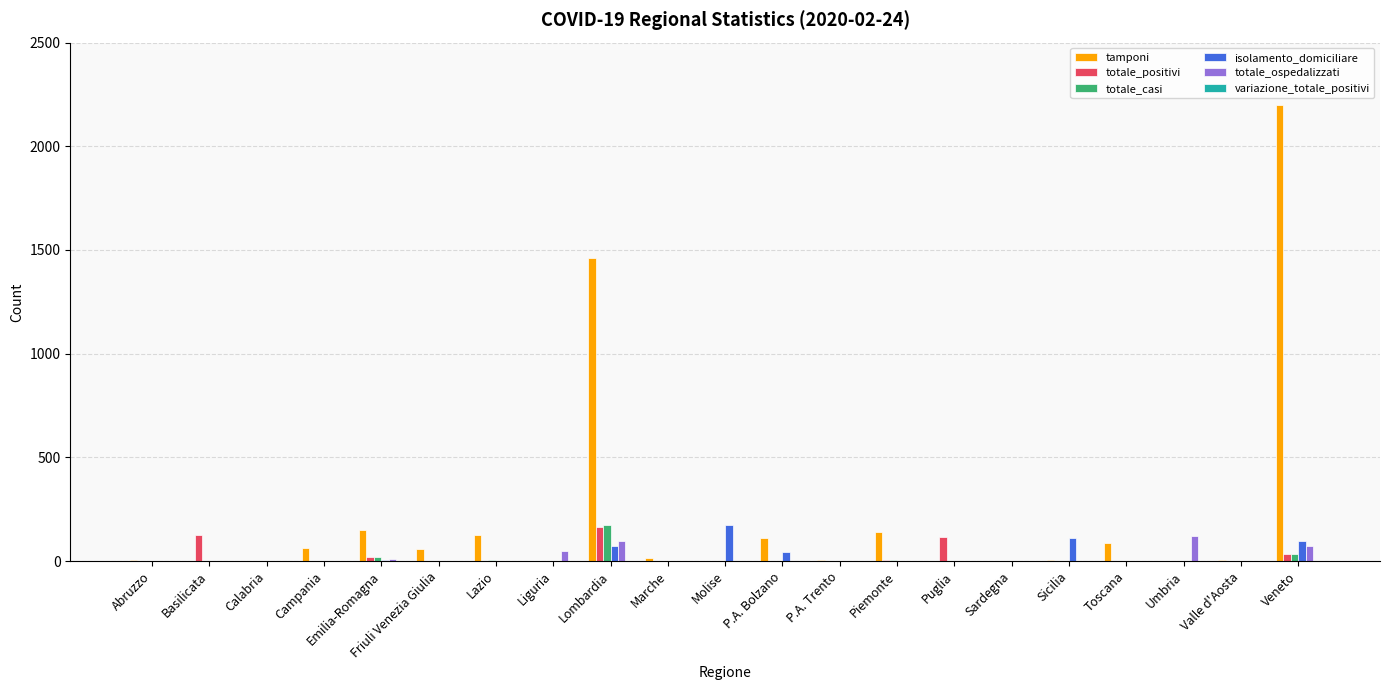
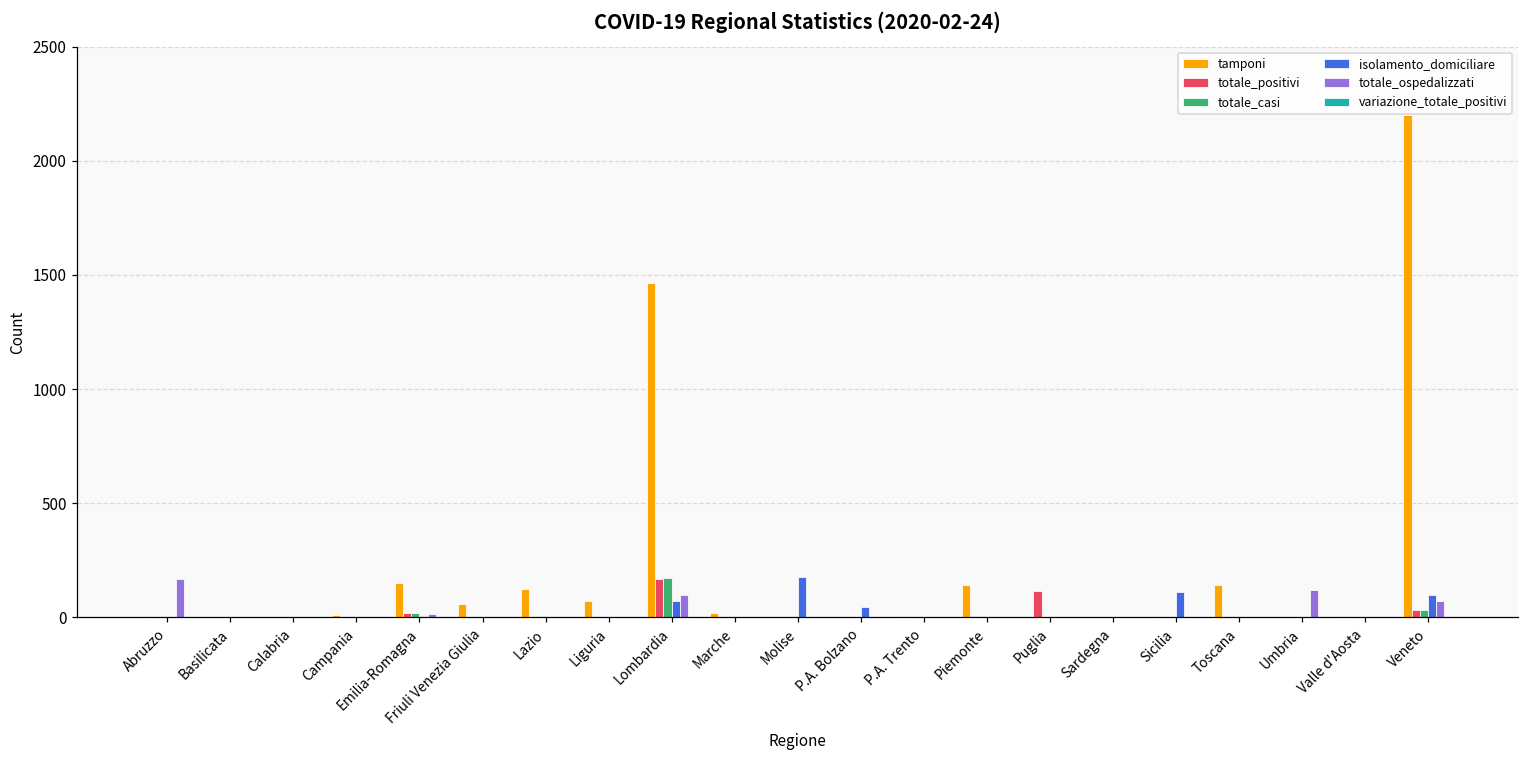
totale_ospedalizzati, Abruzzo: 0 -> 170
totale_positivi, Basilicata: 130 -> 0
tamponi, Campania: 60 -> 10
tamponi, Liguria: 0 -> 70
totale_ospedalizzati, Liguria: 50 -> 0
tamponi, P.A. Bolzano: 110 -> 0
tamponi, Toscana: 90 -> 140
